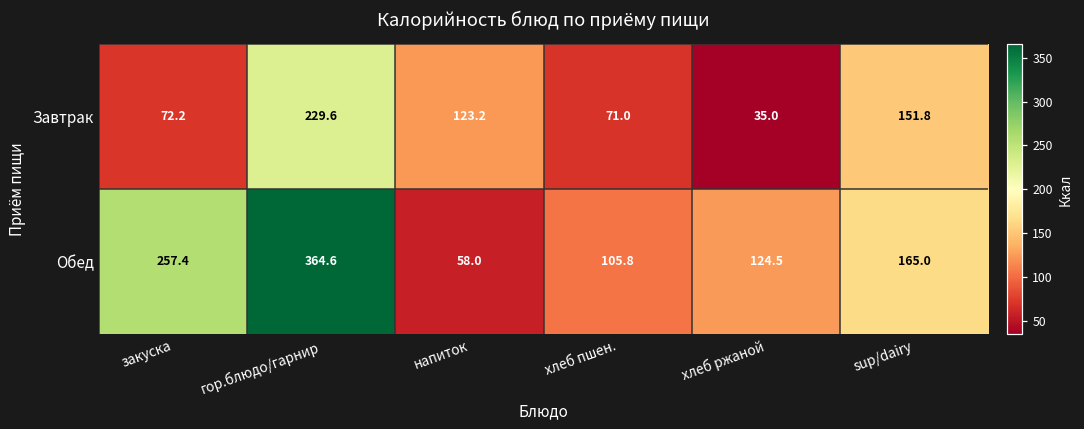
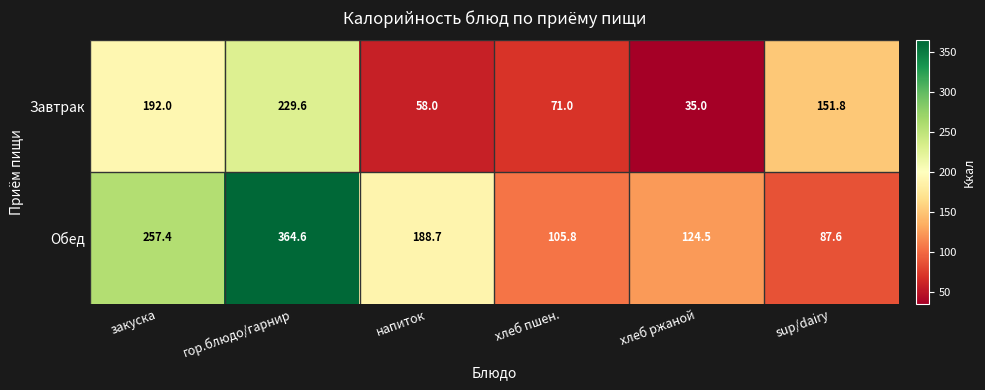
Завтрак, закуска: 72.2 -> 192.0
Завтрак, напиток: 123.2 -> 58.0
Обед, напиток: 58.0 -> 188.7
Обед, sup/dairy: 165.0 -> 87.6
